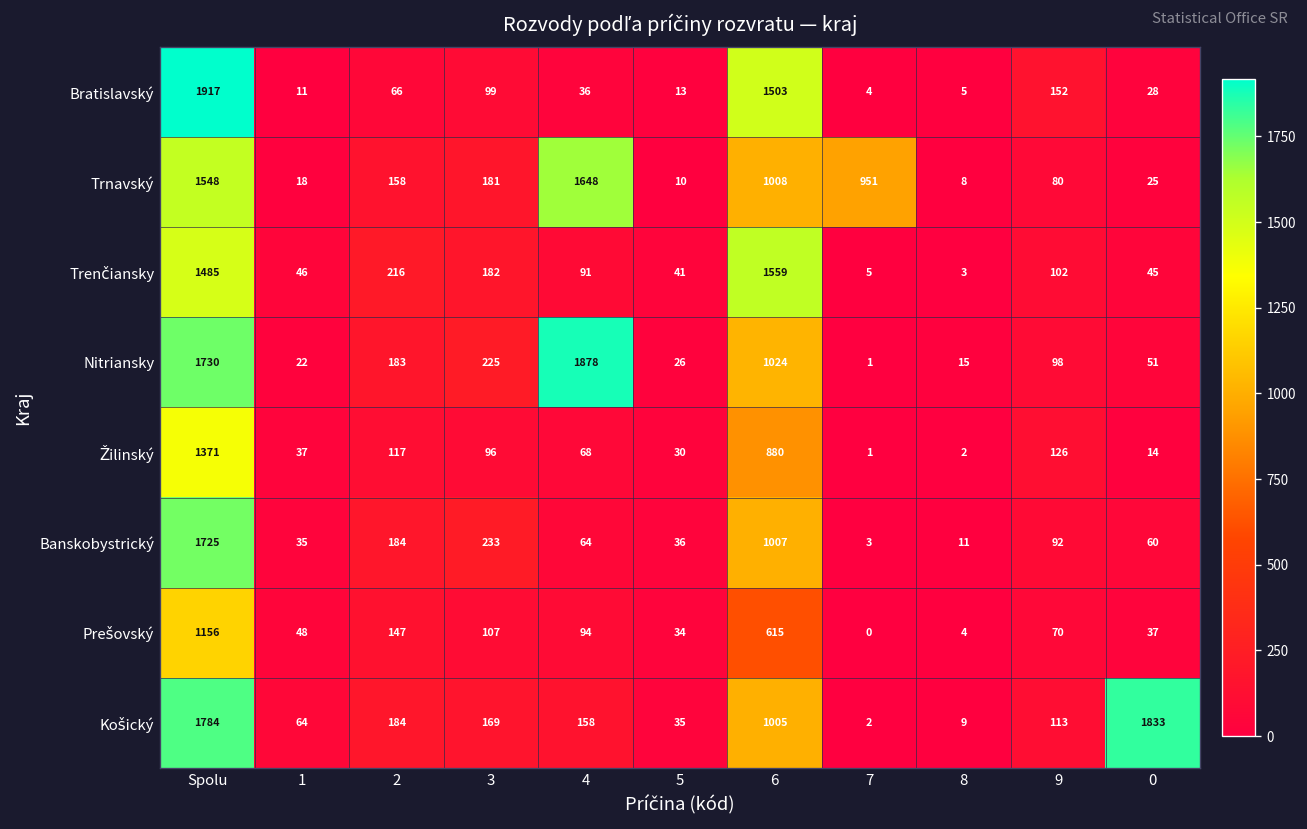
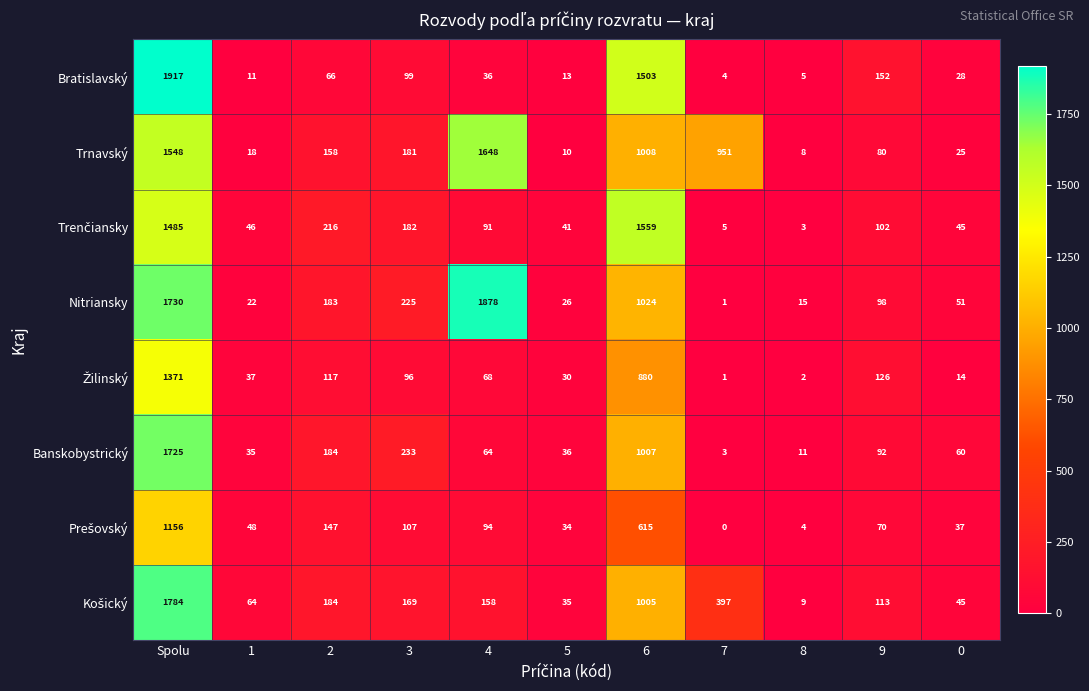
Košický, 7: 2 -> 397
Košický, 0: 1833 -> 45
